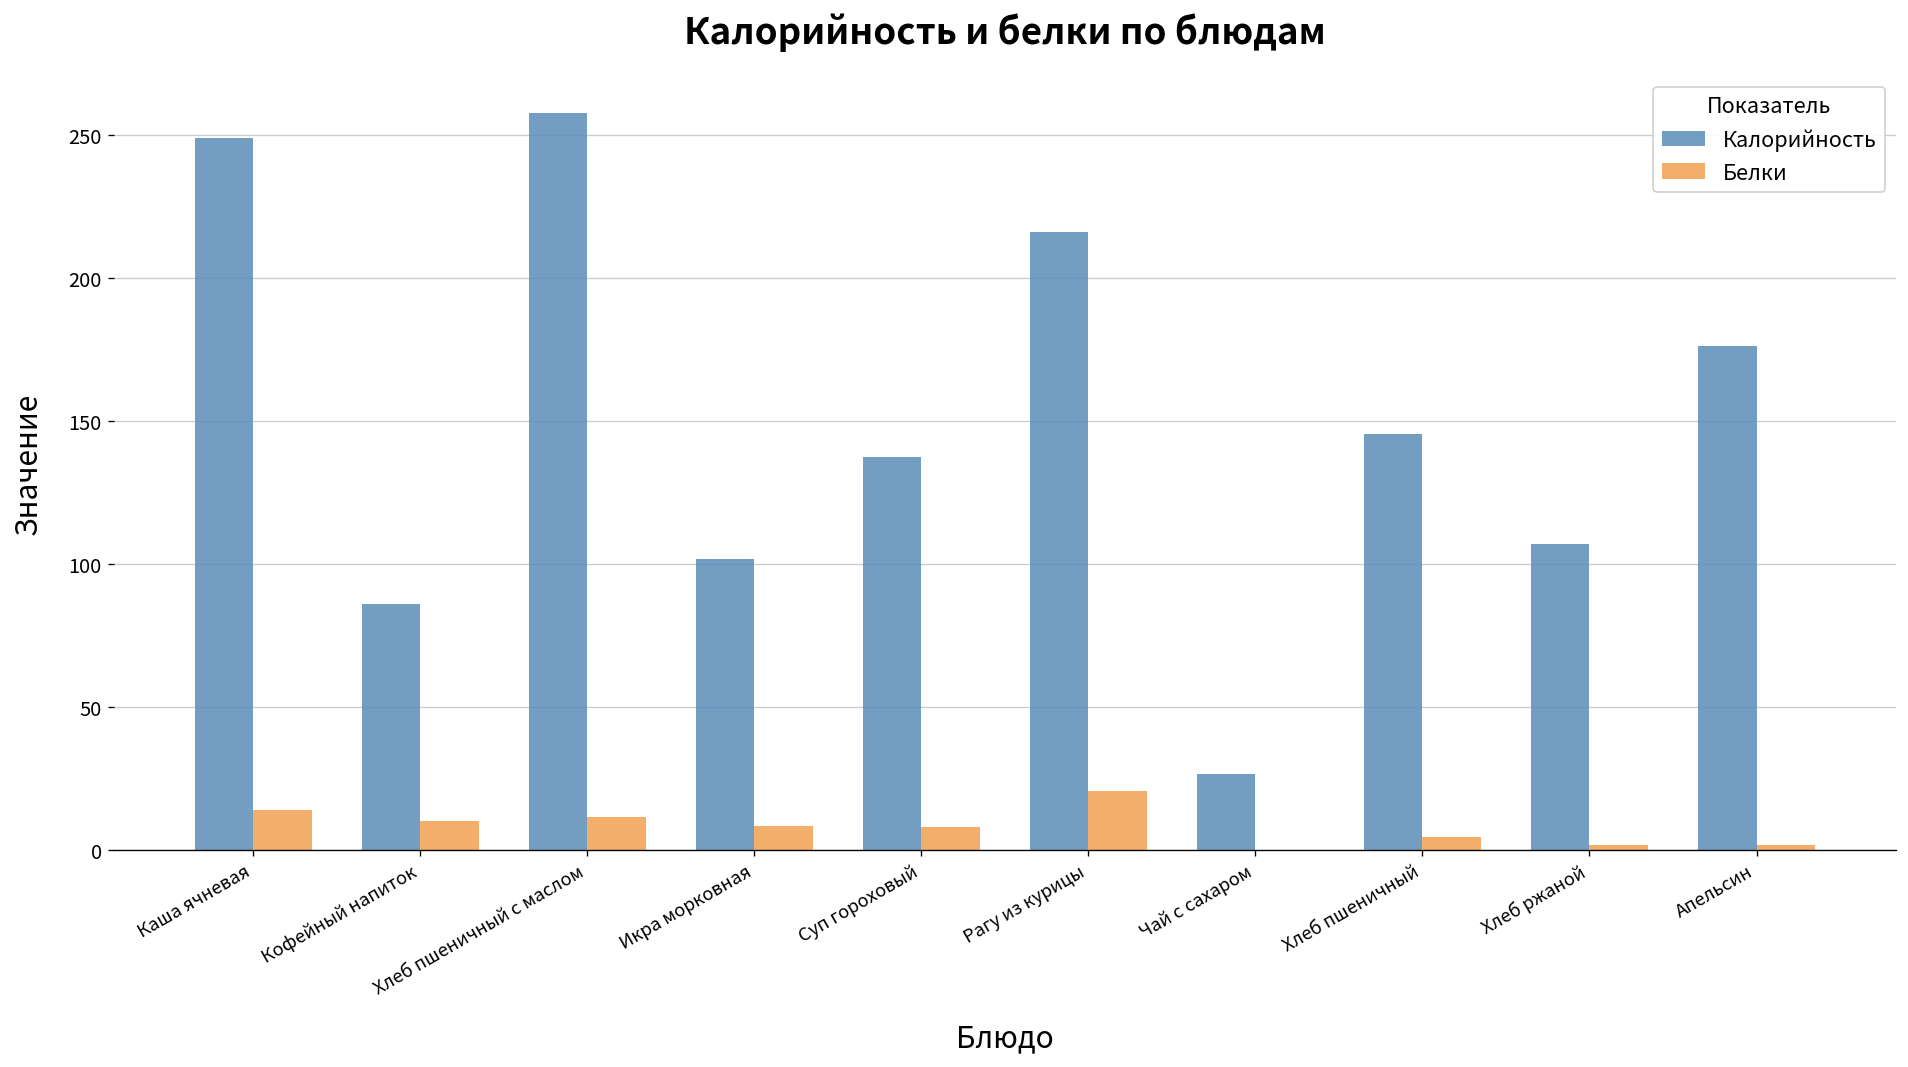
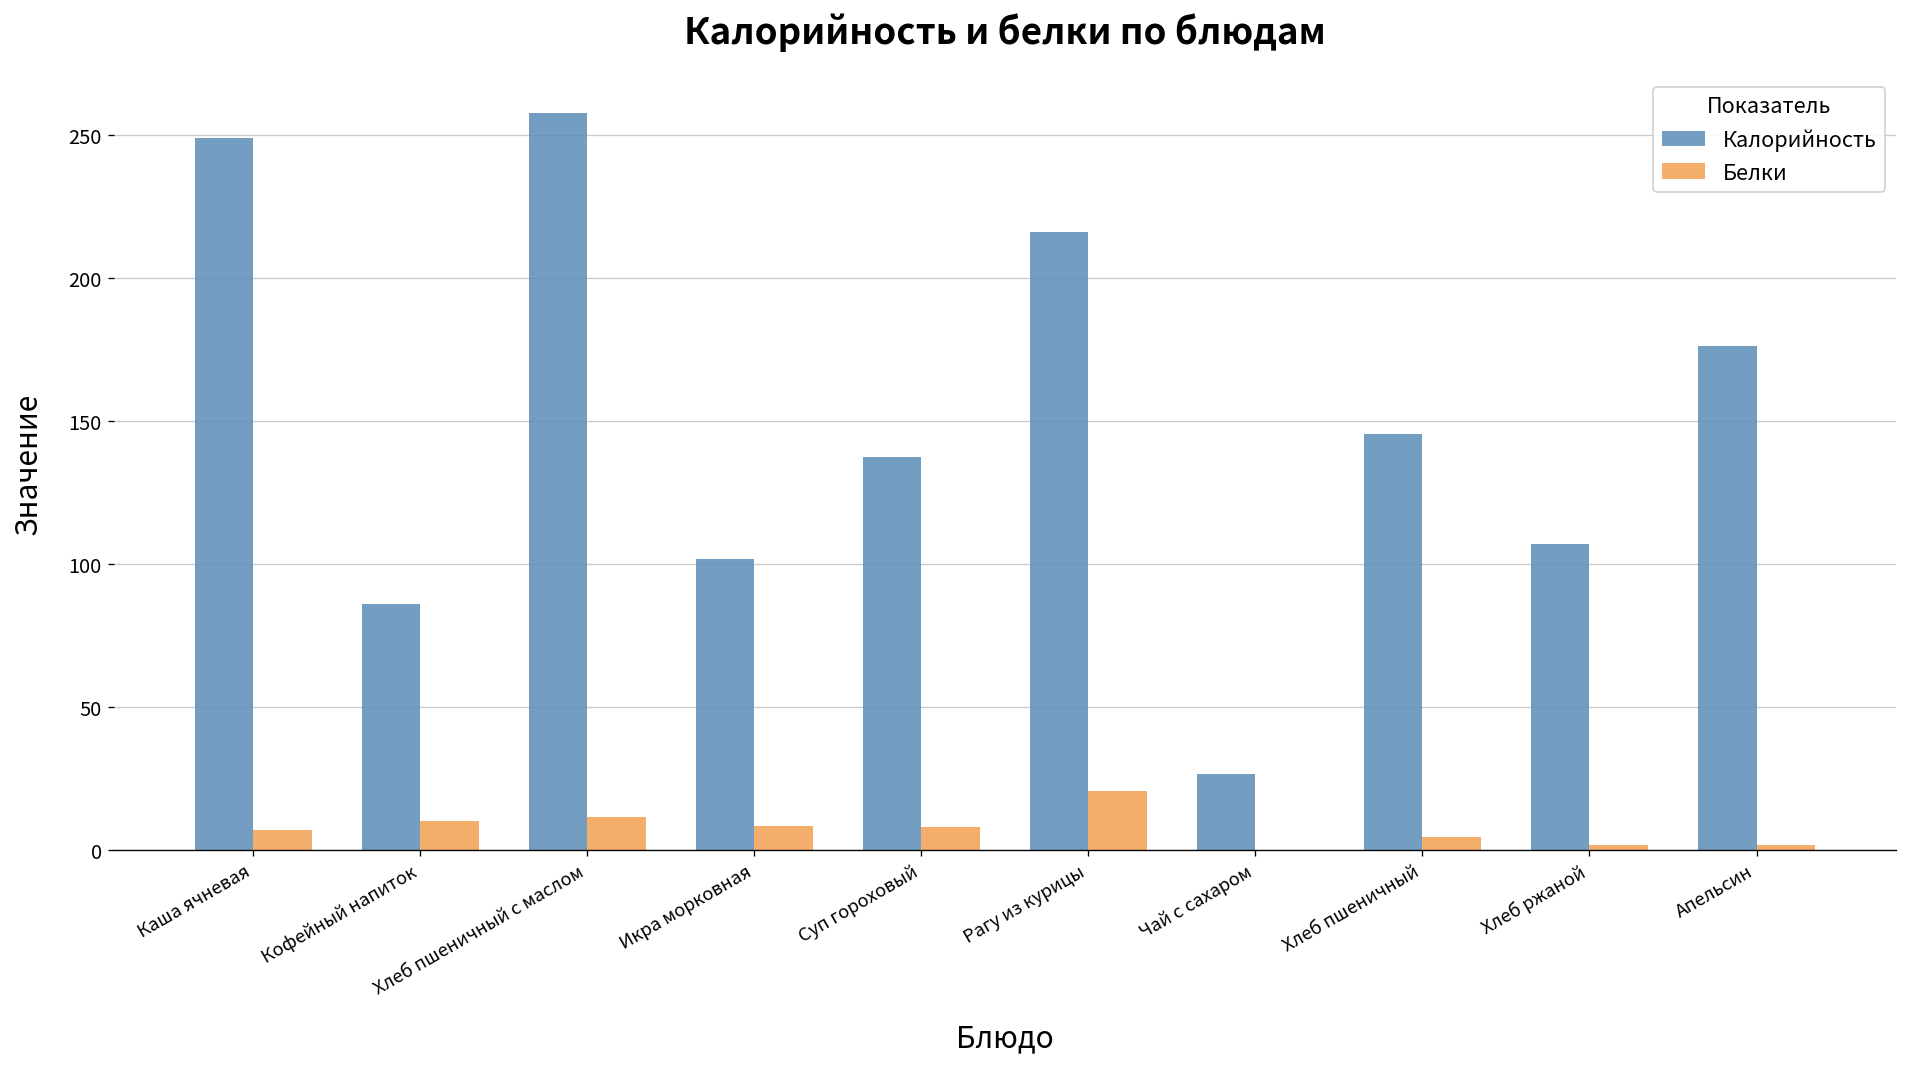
Белки, Каша ячневая: 14 -> 7
